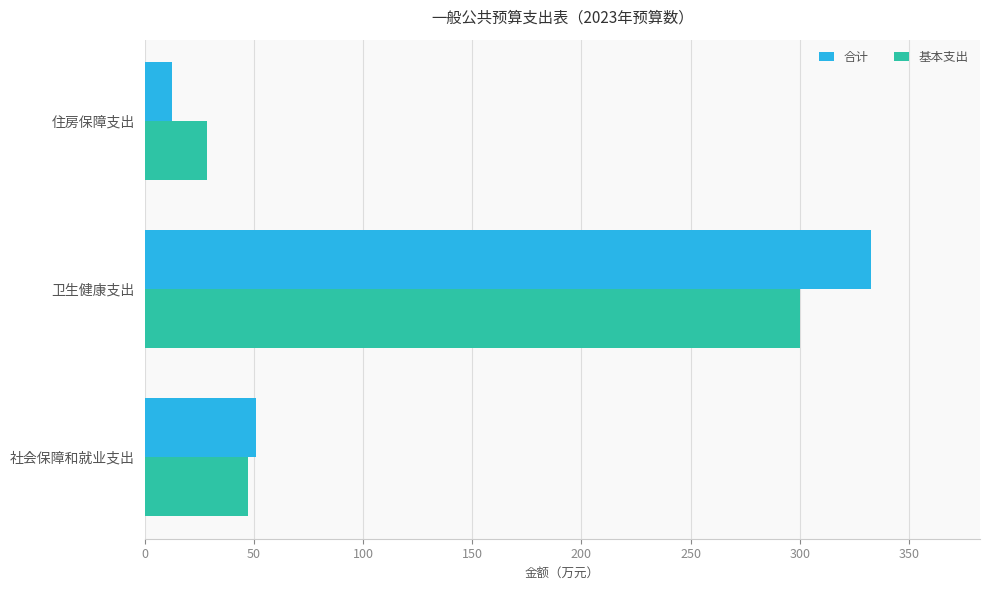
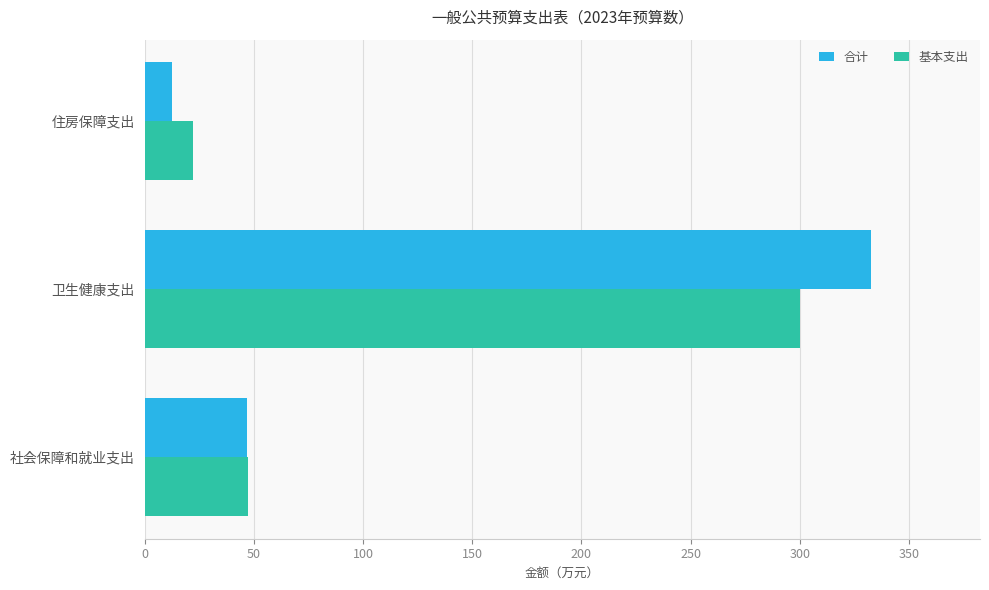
基本支出, 住房保障支出: 28 -> 22
合计, 社会保障和就业支出: 51 -> 47
